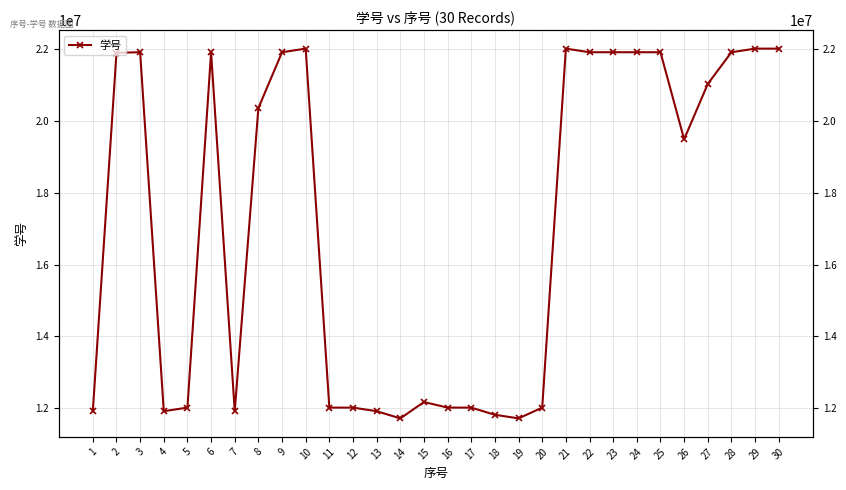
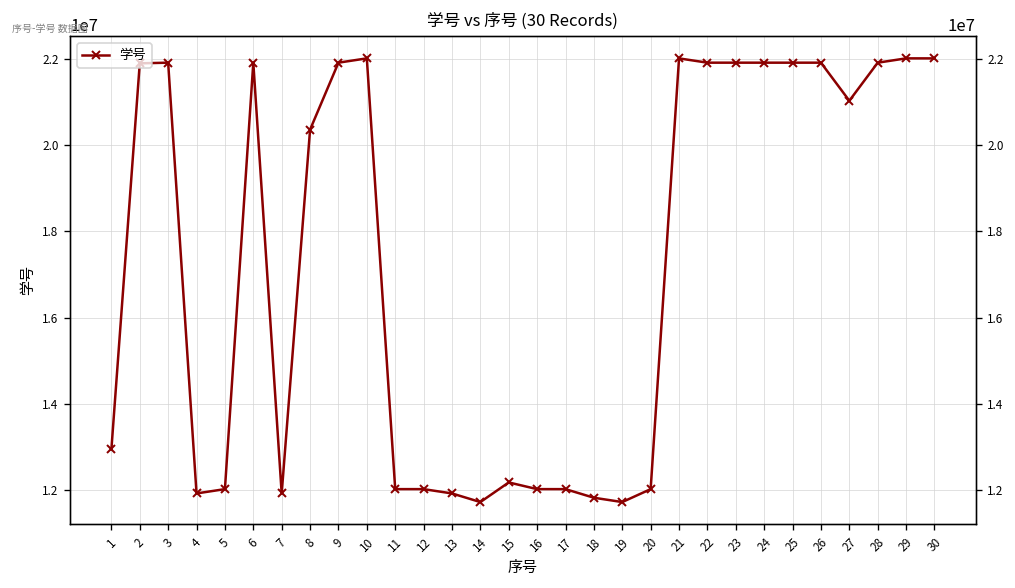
1: 11900000 -> 12900000
26: 19500000 -> 21900000
